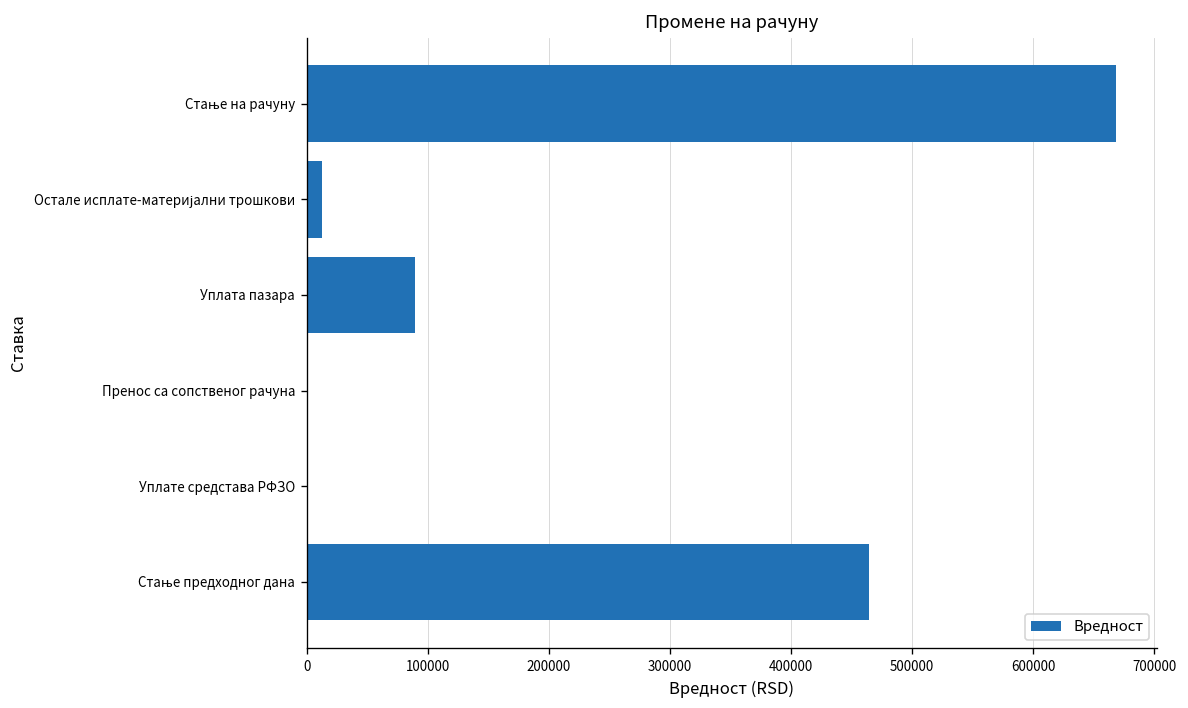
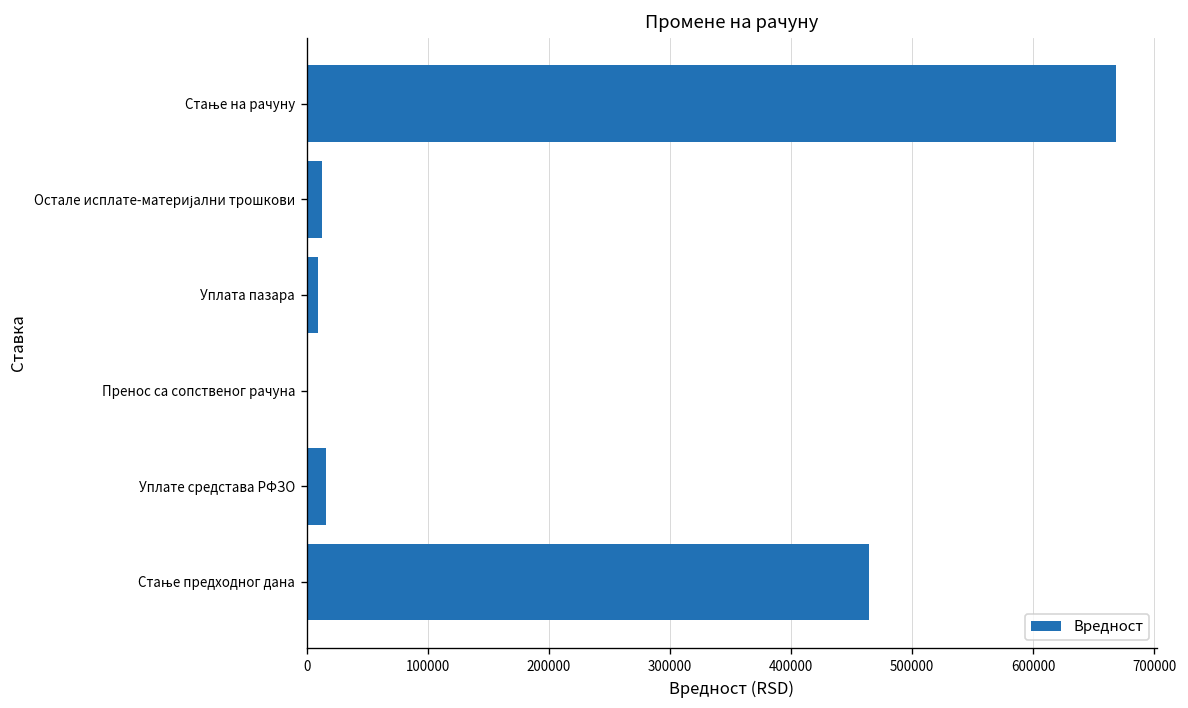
Уплата пазара: 89000 -> 9000
Уплате средстава РФЗО: 0 -> 16000
